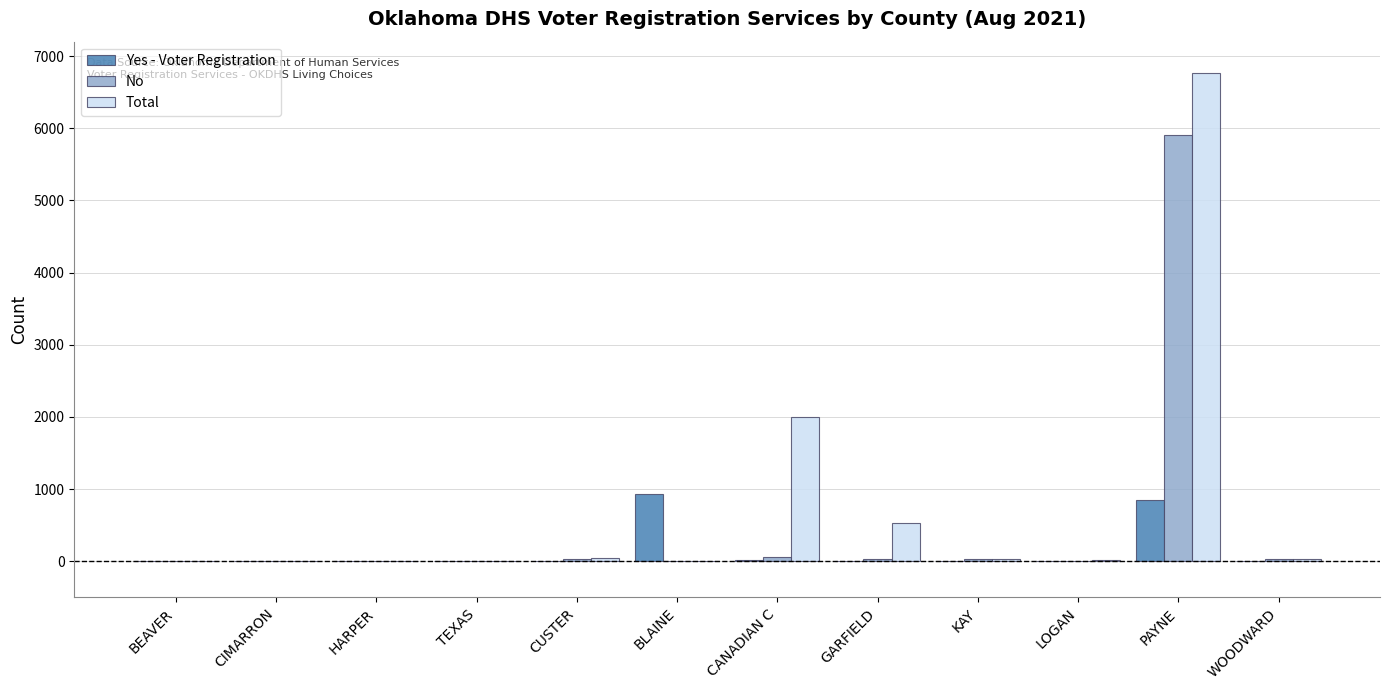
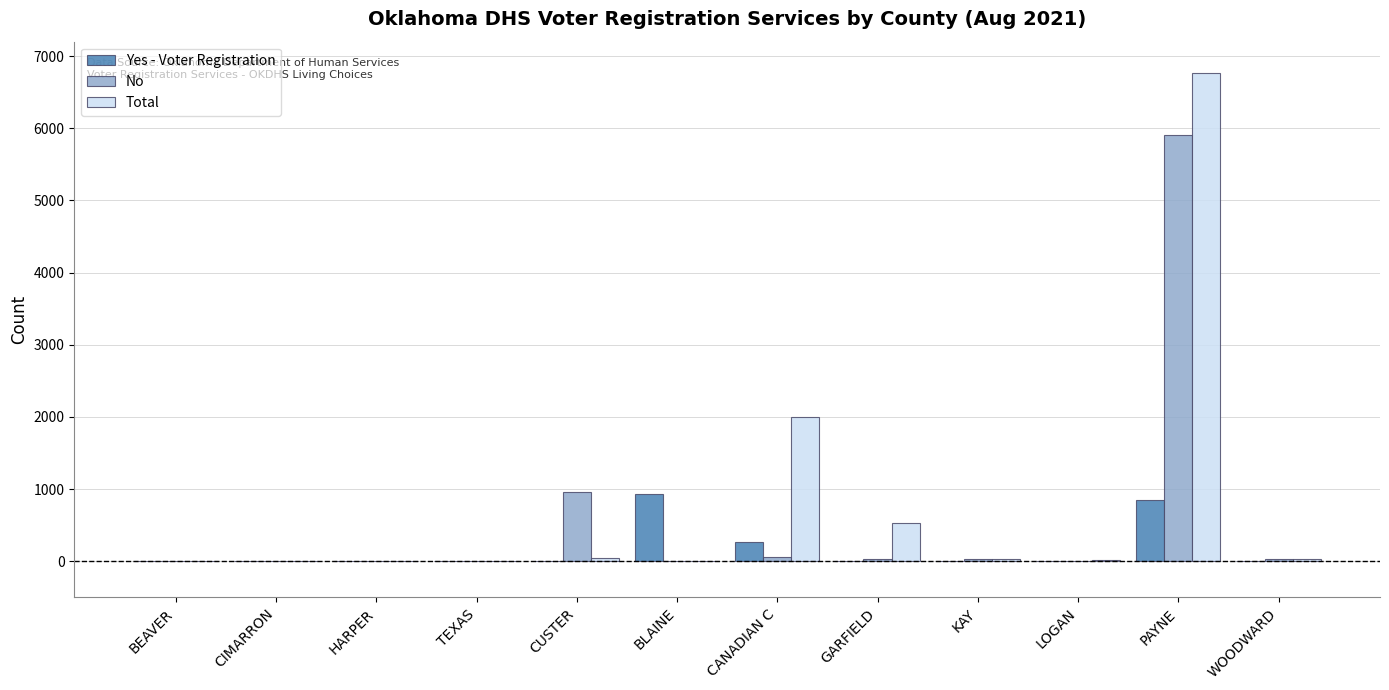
No, CUSTER: 0 -> 1000
Yes - Voter Registration, CANADIAN C: 0 -> 300
